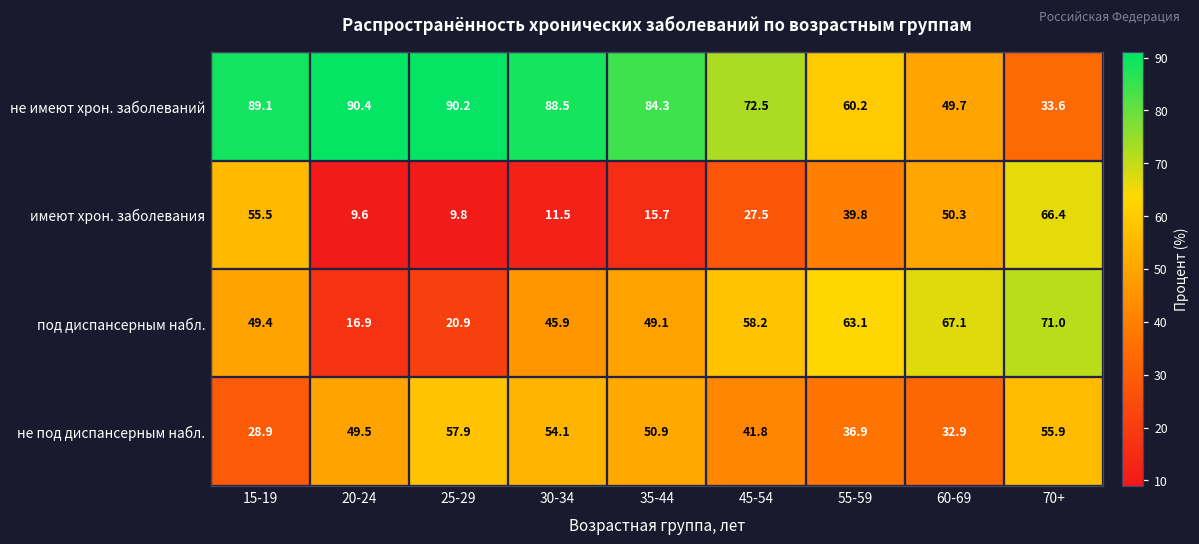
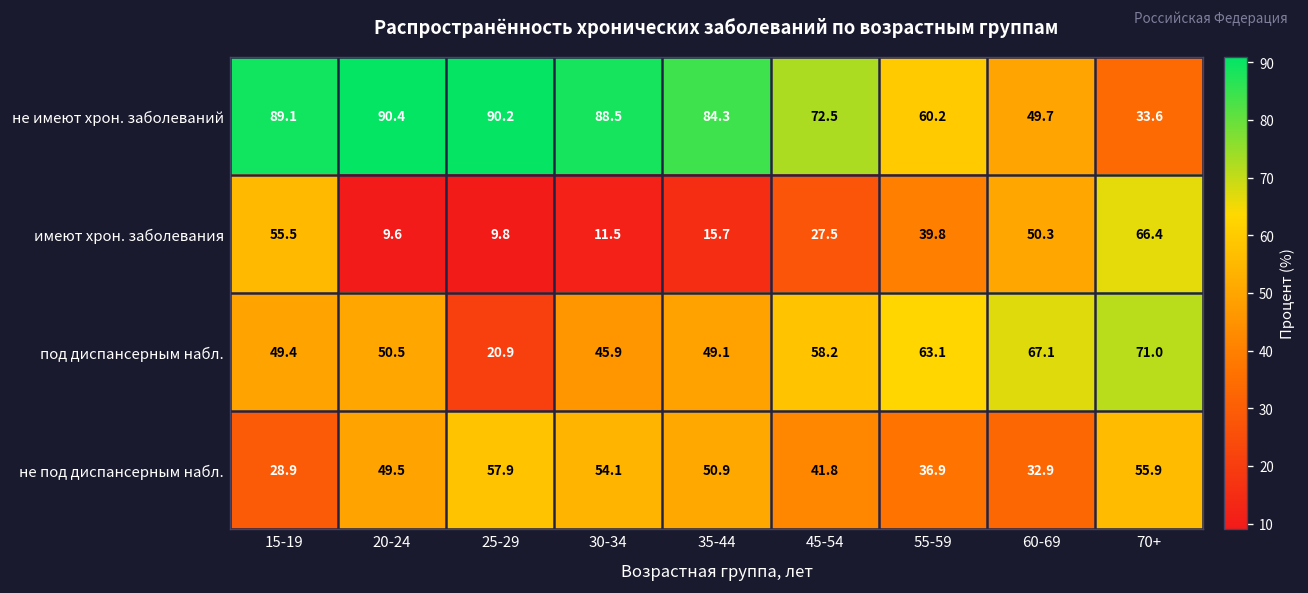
под диспансерным набл., 20-24: 16.9 -> 50.5
